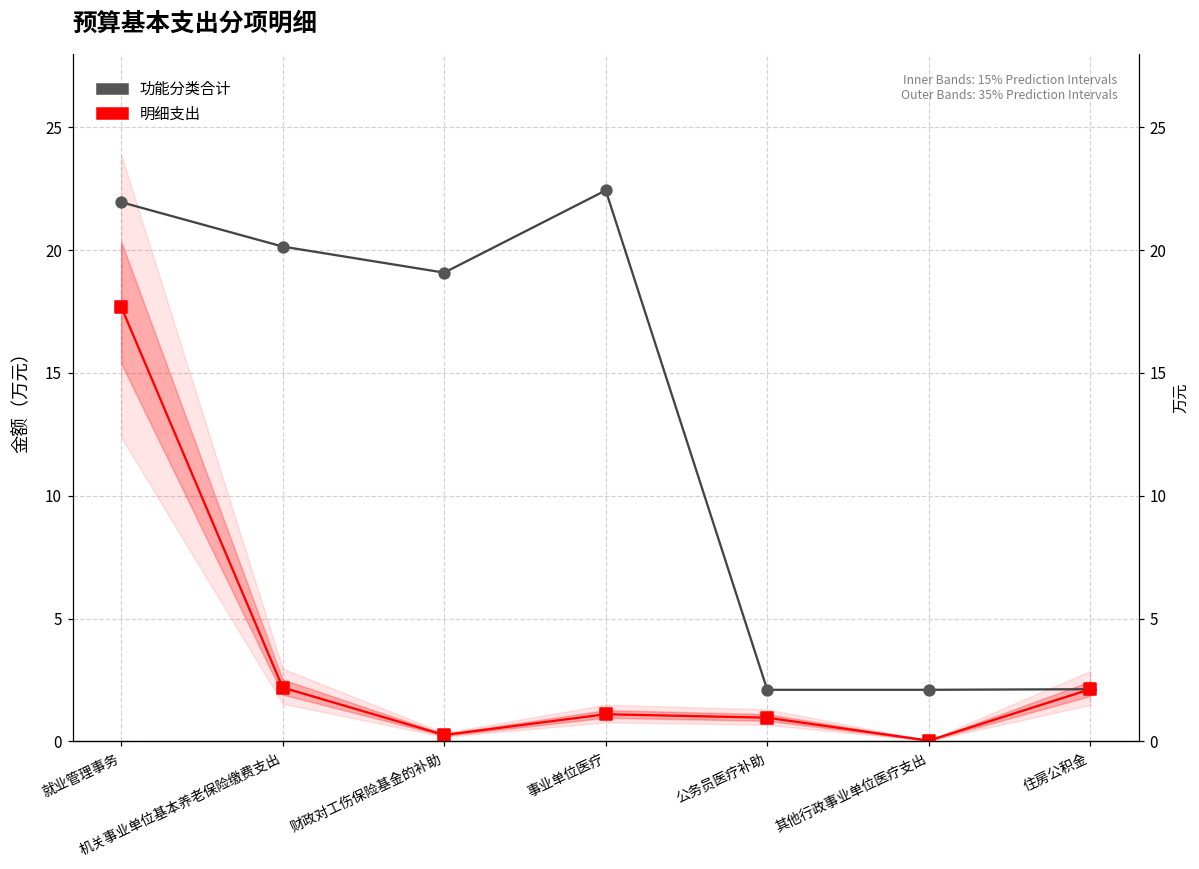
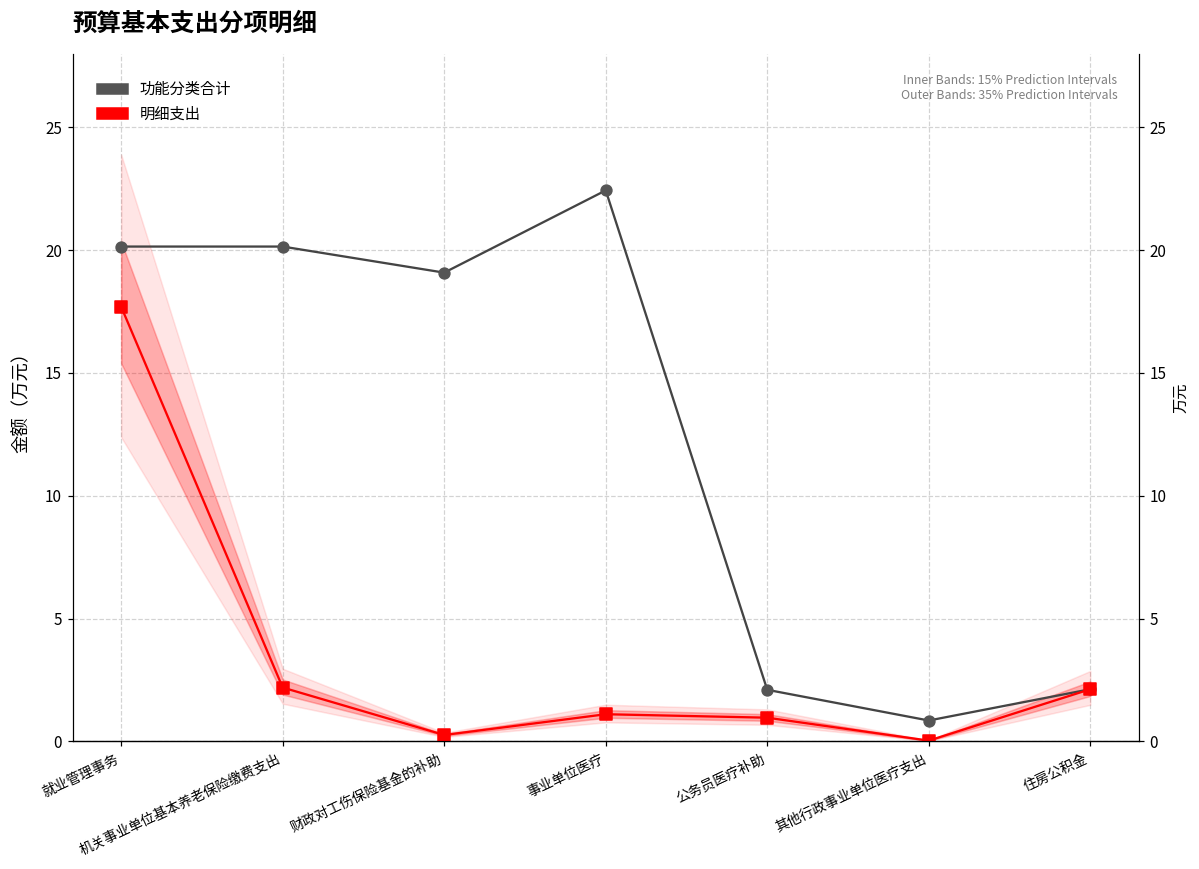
功能分类合计, 就业管理事务: 22.0 -> 20.1
功能分类合计, 其他行政事业单位医疗支出: 2.1 -> 0.8
